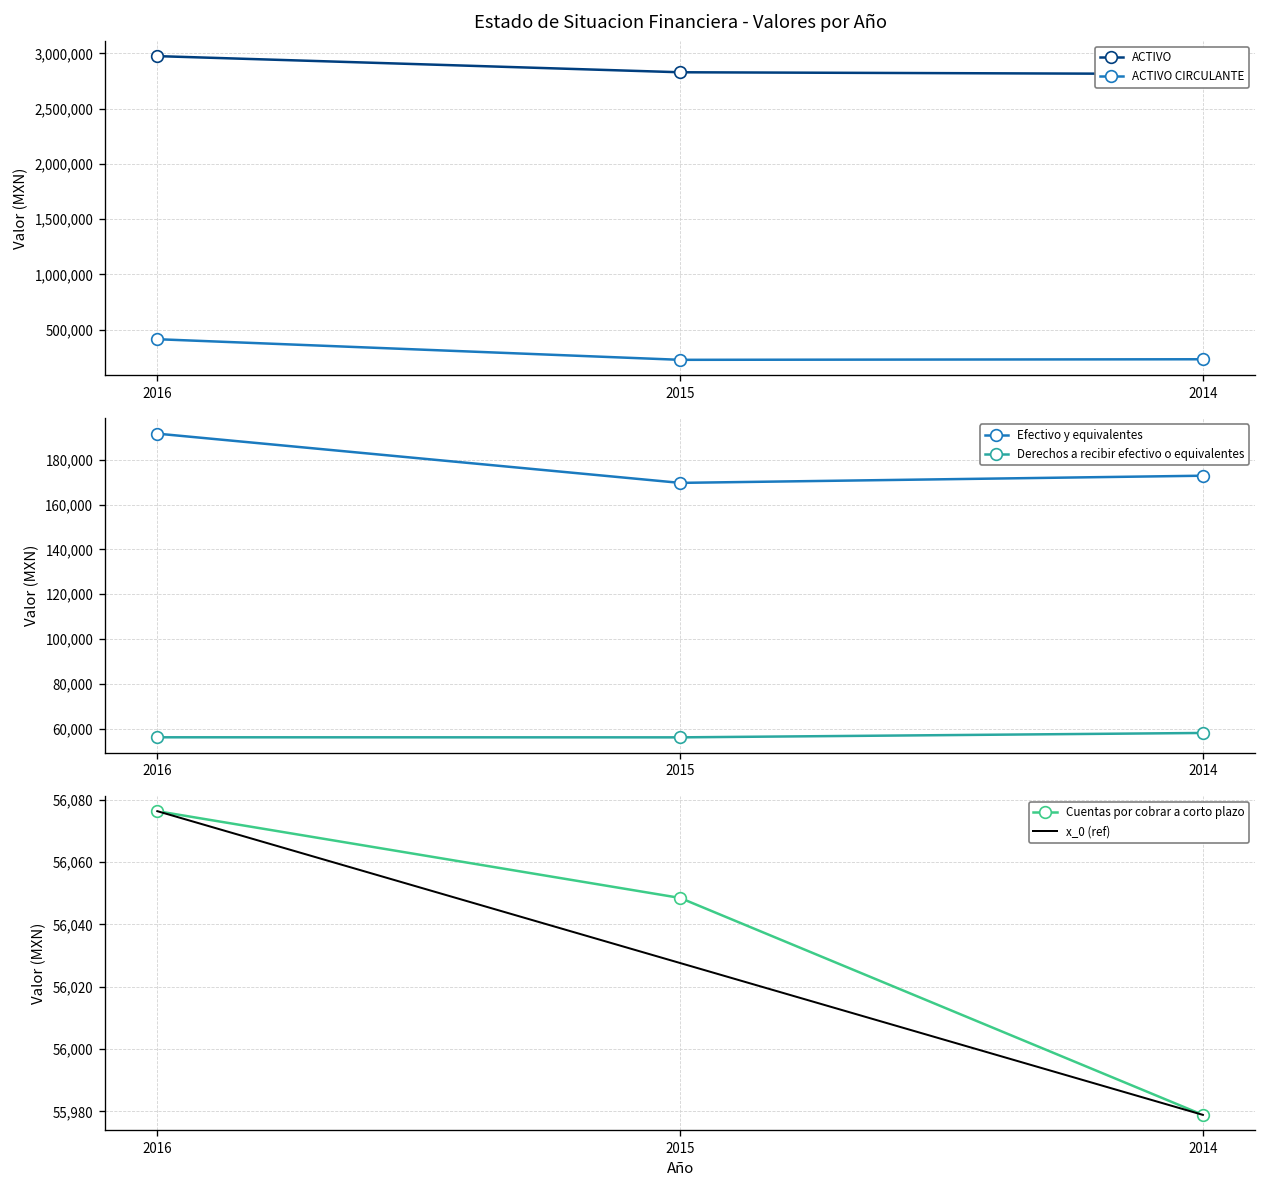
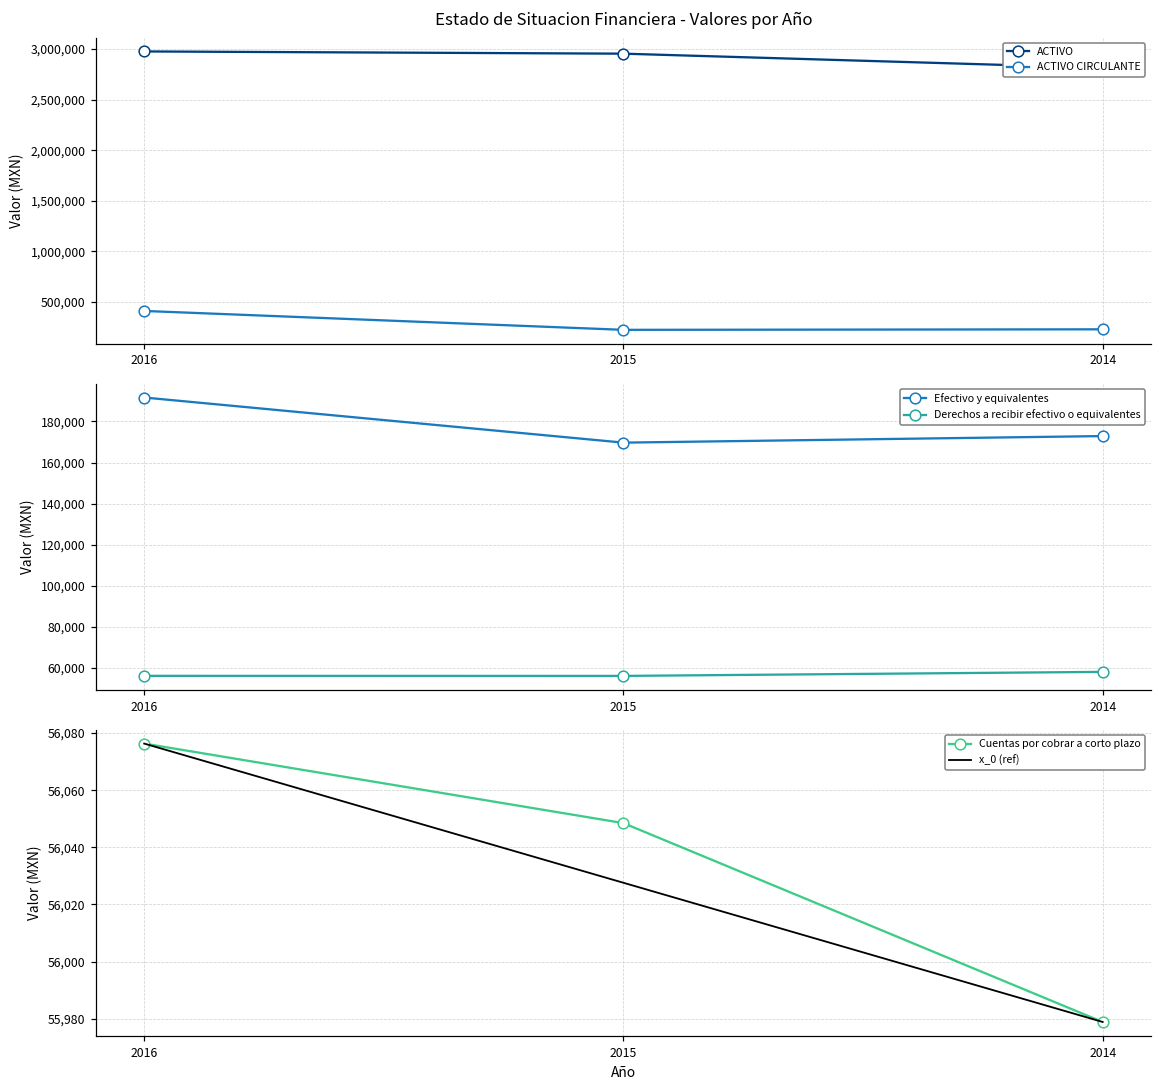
Estado de Situacion Financiera - Valores por Año, ACTIVO, 2015: 2,800,000 -> 3,000,000
